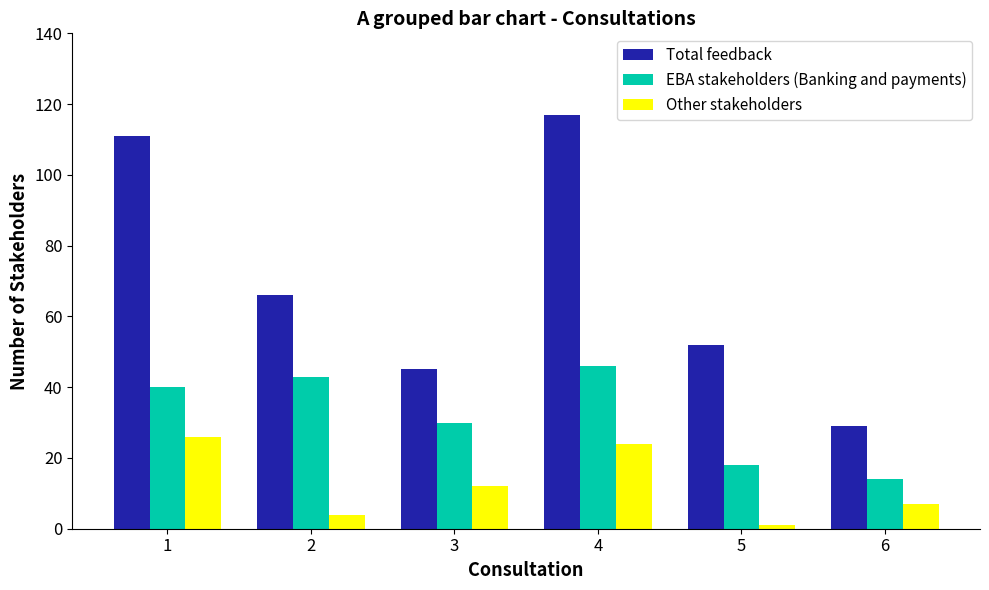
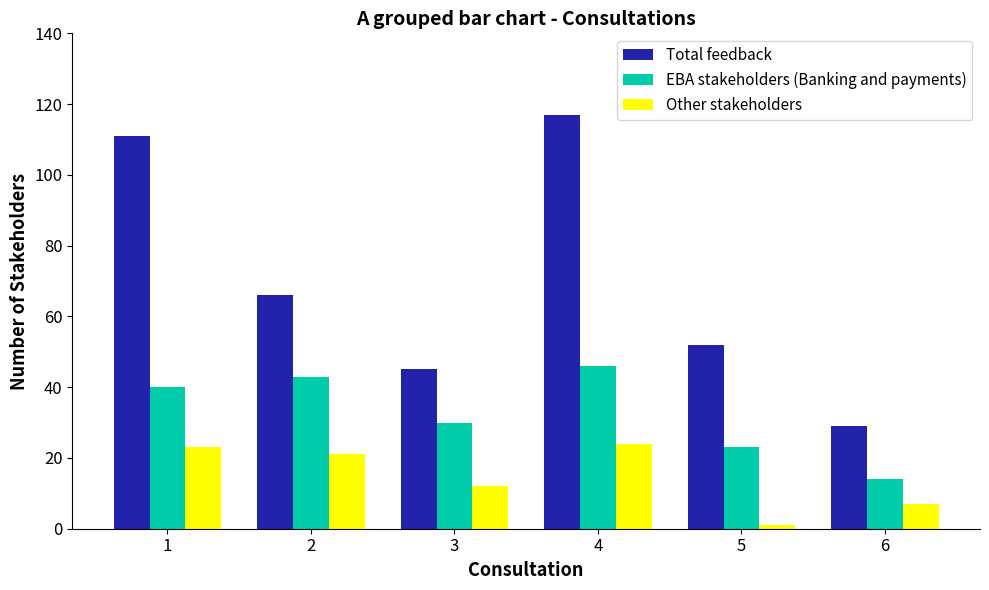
Other stakeholders, 1: 26 -> 23
Other stakeholders, 2: 4 -> 21
EBA stakeholders (Banking and payments), 5: 18 -> 23
